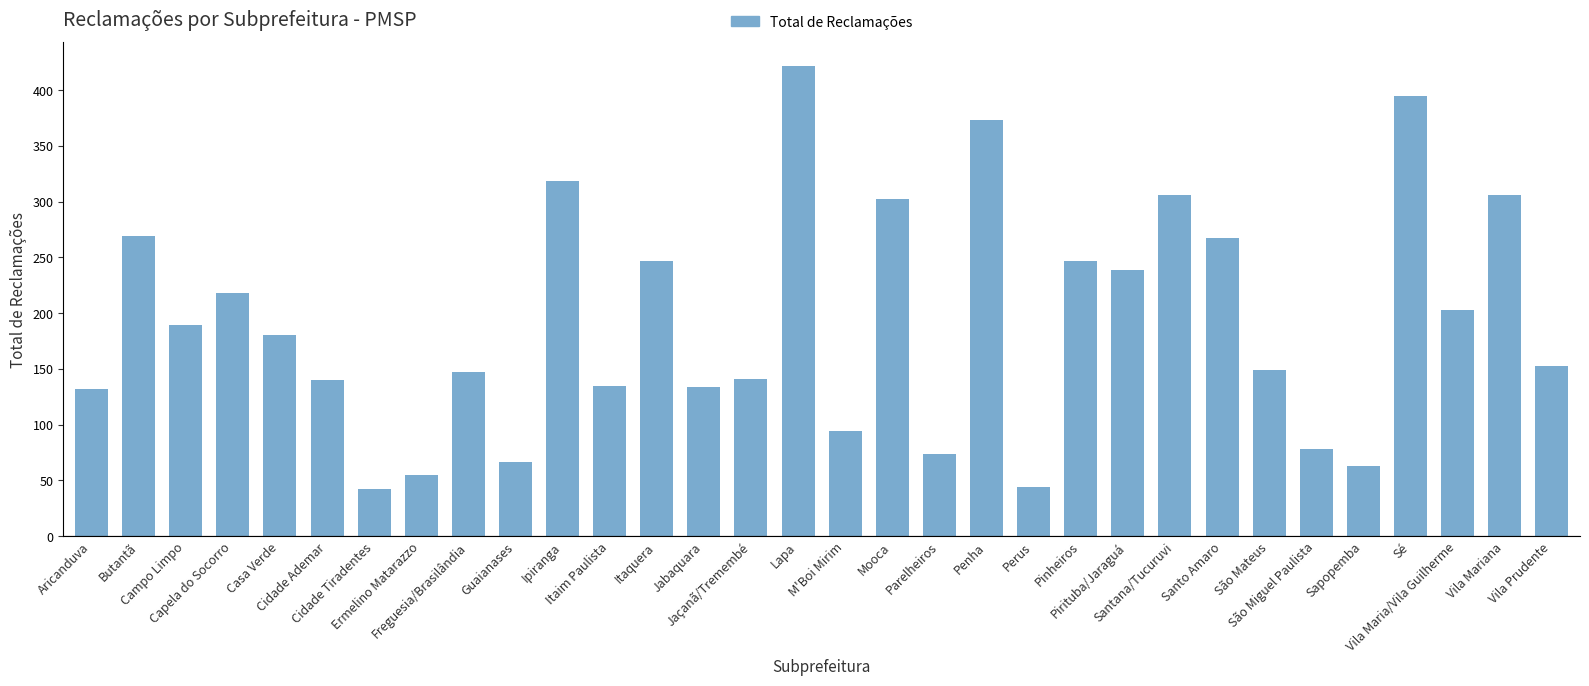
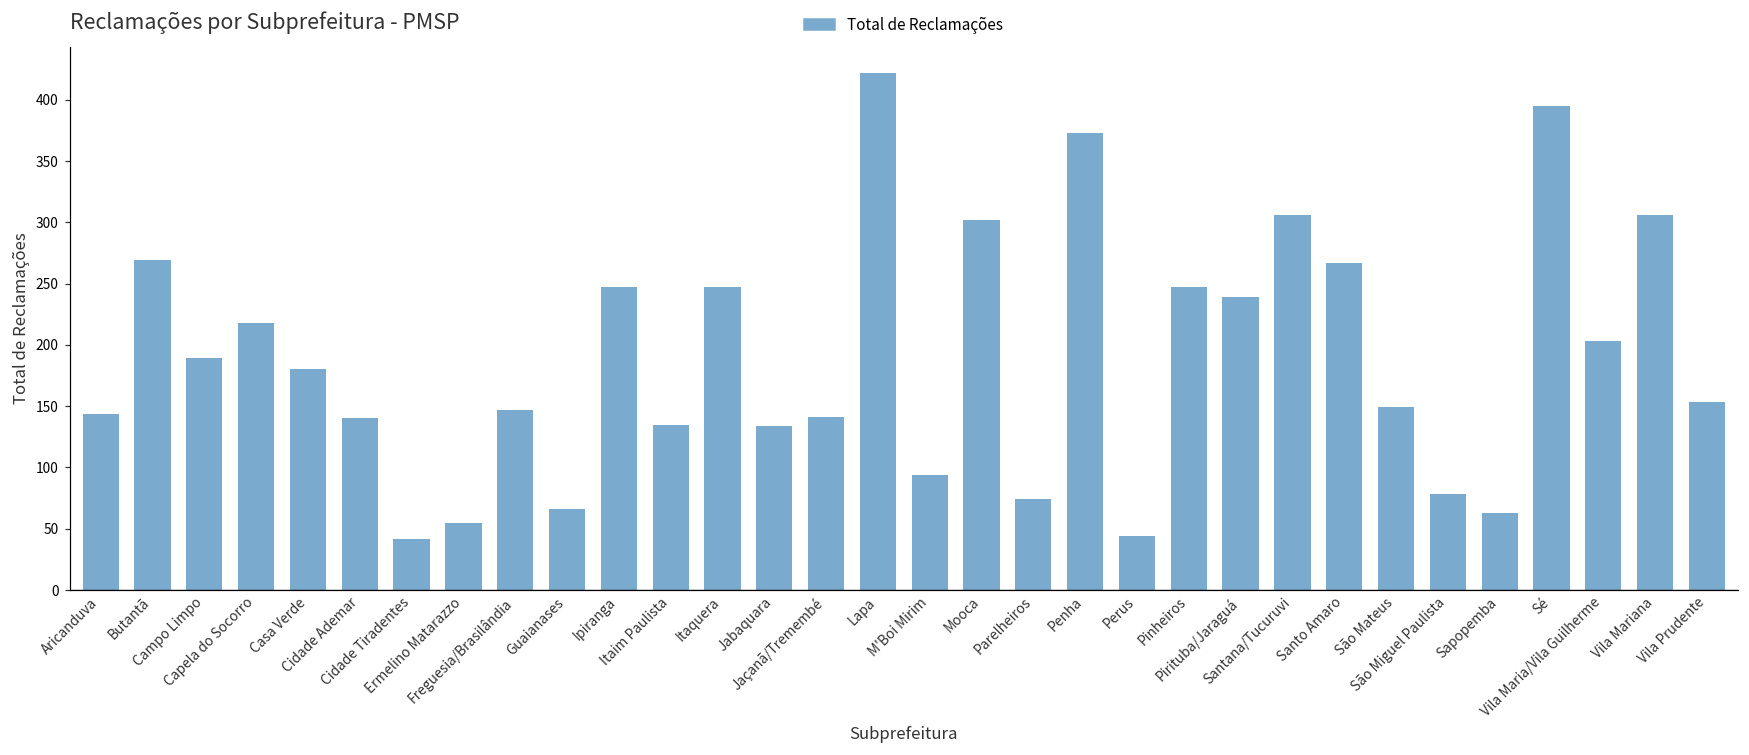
Aricanduva: 132 -> 144
Ipiranga: 319 -> 247
